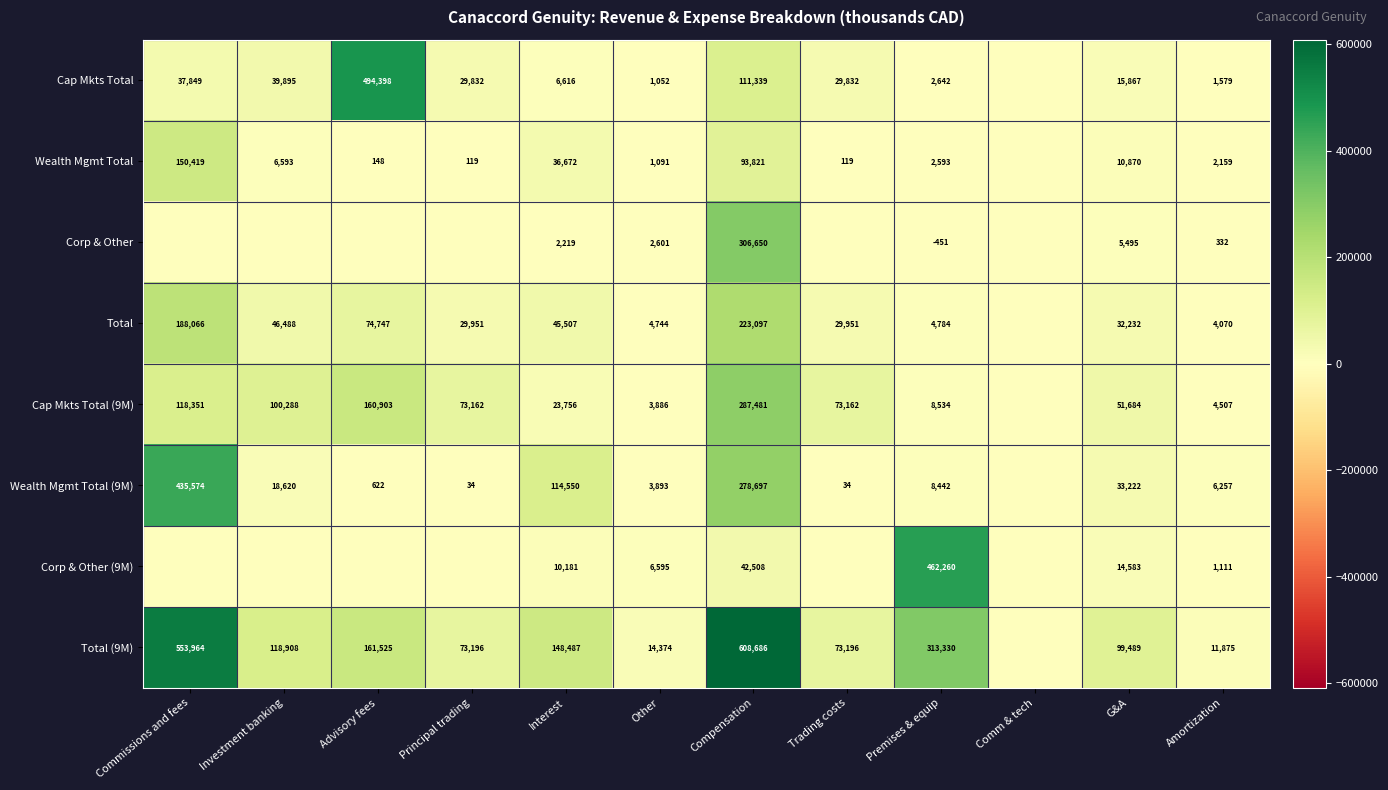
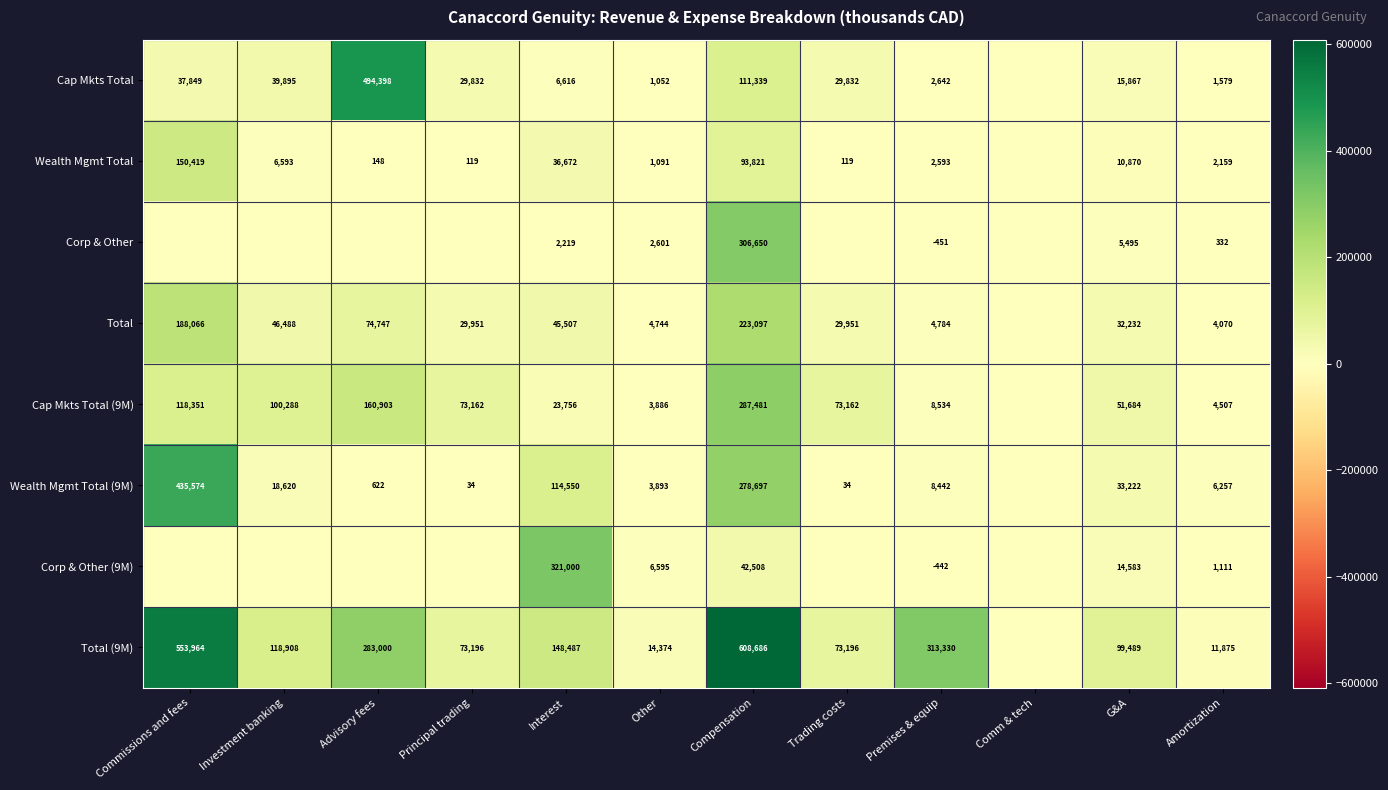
Corp & Other (9M), Interest: 10,181 -> 321,000
Corp & Other (9M), Premises & equip: 462,260 -> -442
Total (9M), Advisory fees: 161,525 -> 283,000
